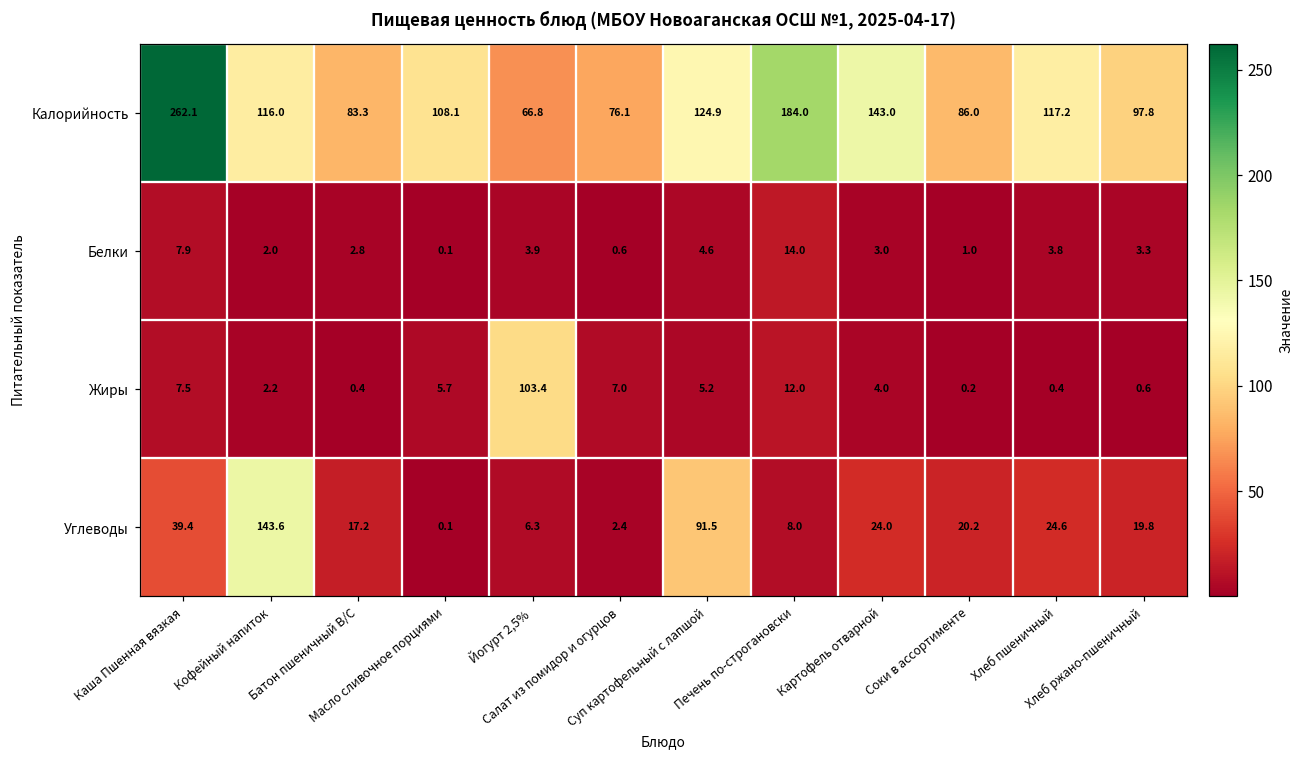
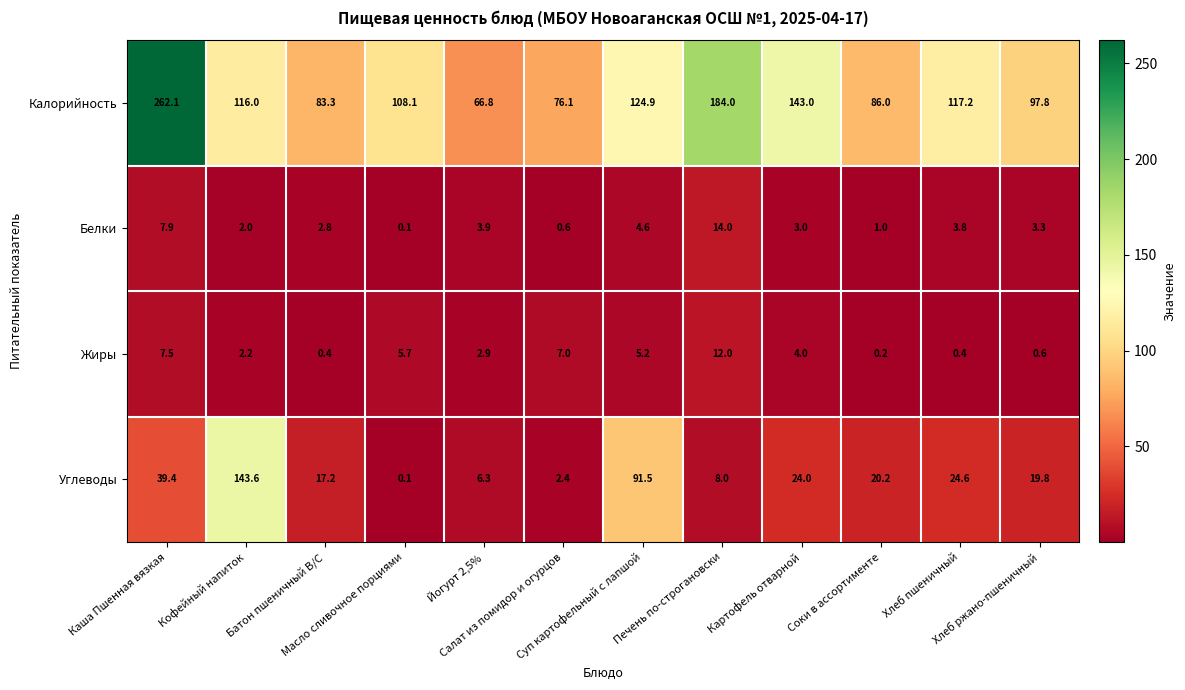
Жиры, Йогурт 2,5%: 103.4 -> 2.9
